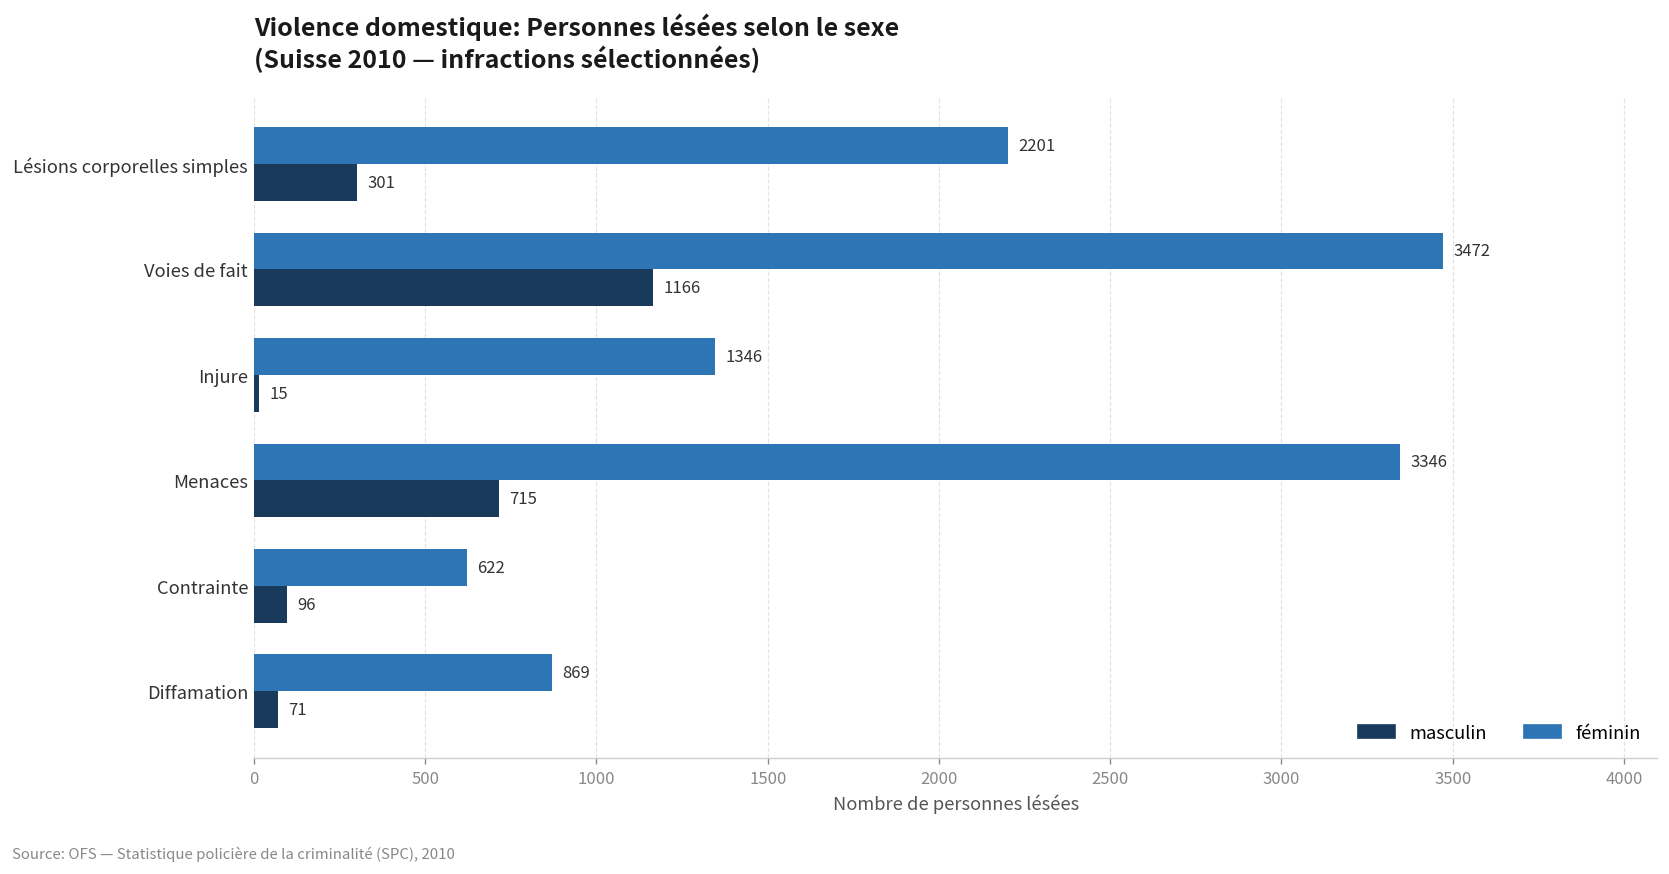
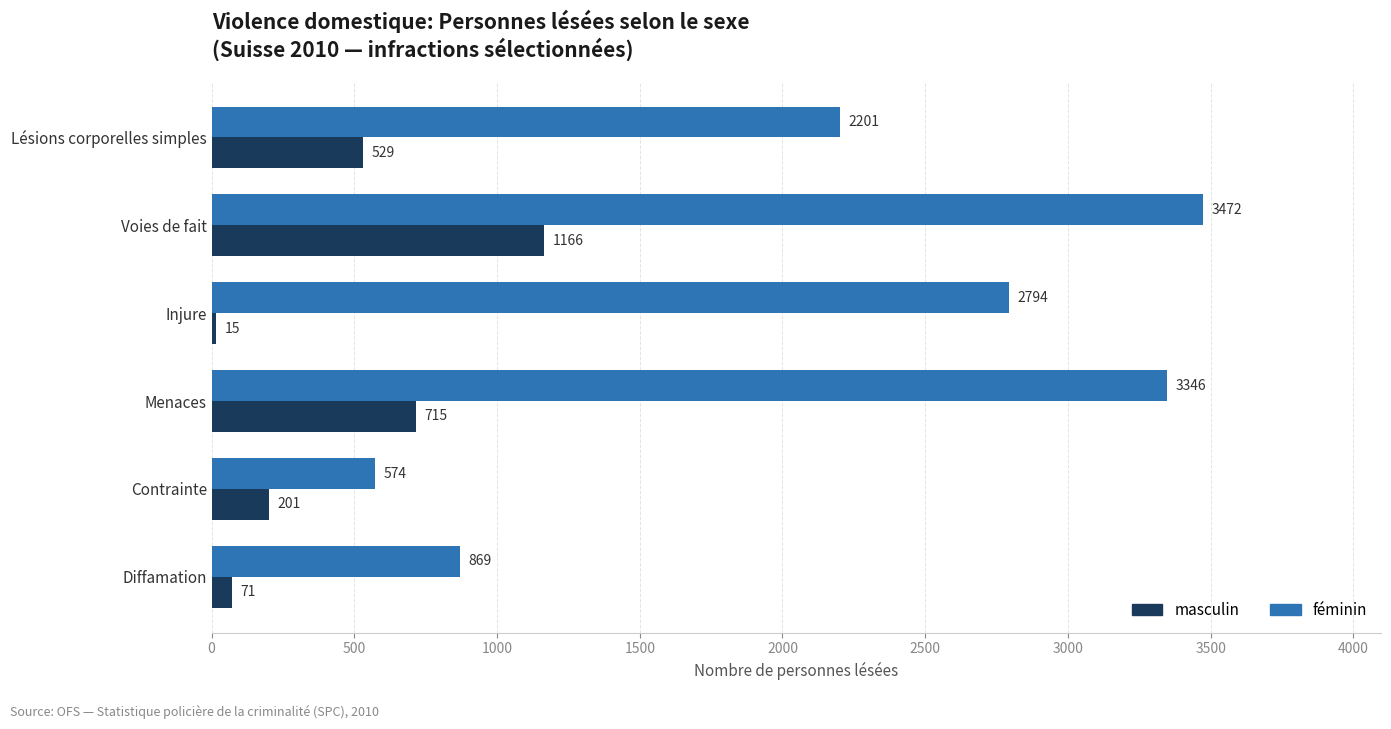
masculin, Lésions corporelles simples: 301 -> 529
féminin, Injure: 1346 -> 2794
féminin, Contrainte: 622 -> 574
masculin, Contrainte: 96 -> 201
